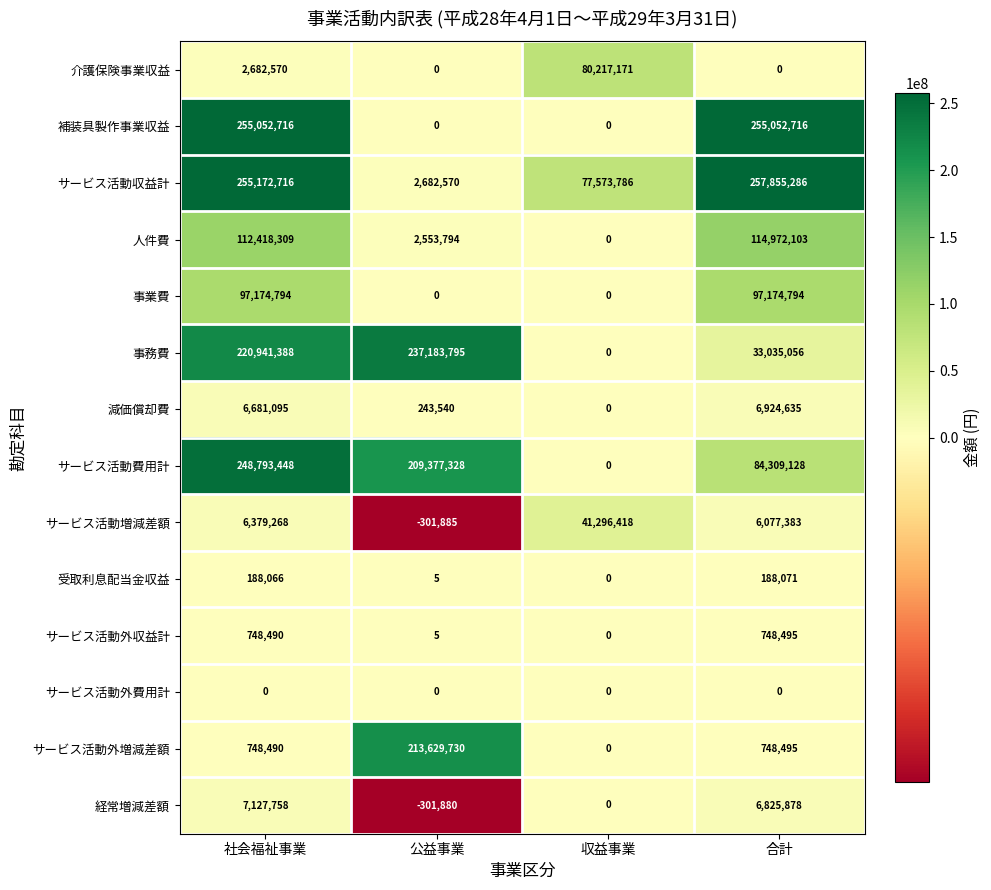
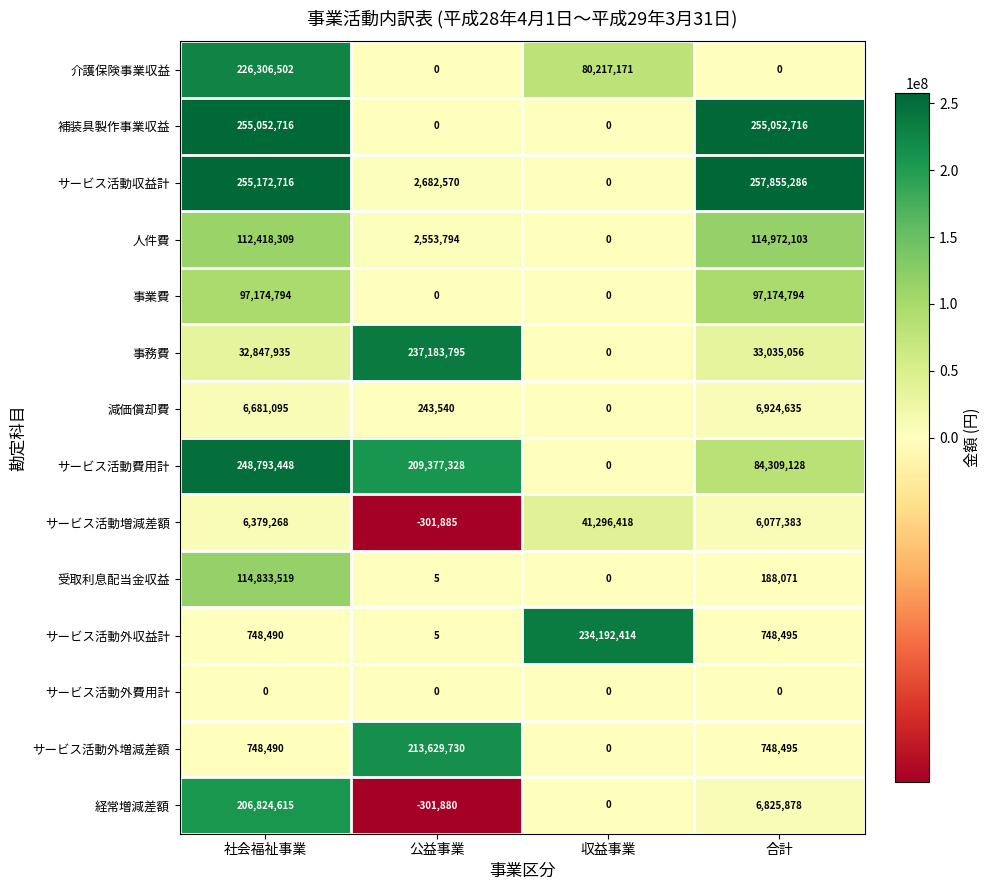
介護保険事業収益, 社会福祉事業: 2,682,570 -> 226,306,502
サービス活動収益計, 収益事業: 77,573,786 -> 0
事務費, 社会福祉事業: 220,941,388 -> 32,847,935
受取利息配当金収益, 社会福祉事業: 188,066 -> 114,833,519
サービス活動外収益計, 収益事業: 0 -> 234,192,414
経常増減差額, 社会福祉事業: 7,127,758 -> 206,824,615
